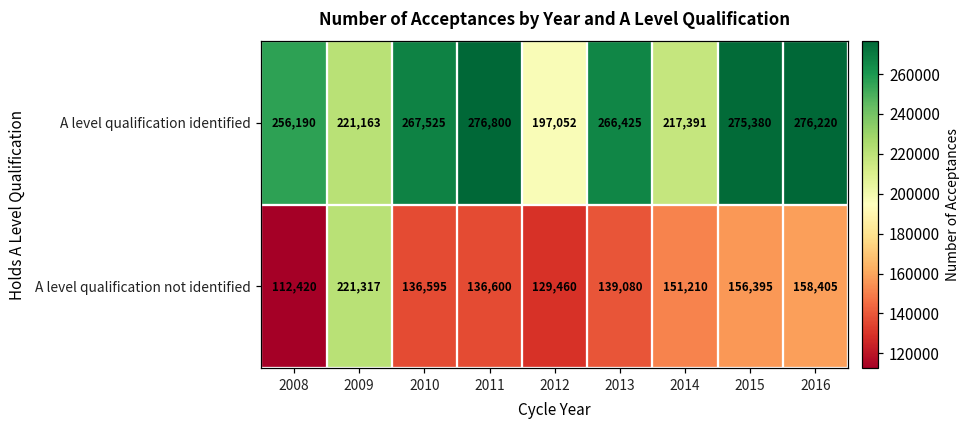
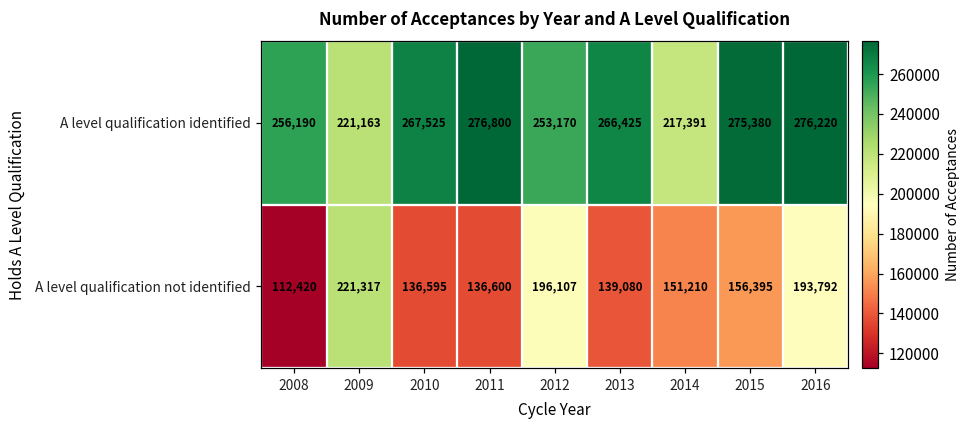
A level qualification identified, 2012: 197,052 -> 253,170
A level qualification not identified, 2012: 129,460 -> 196,107
A level qualification not identified, 2016: 158,405 -> 193,792
